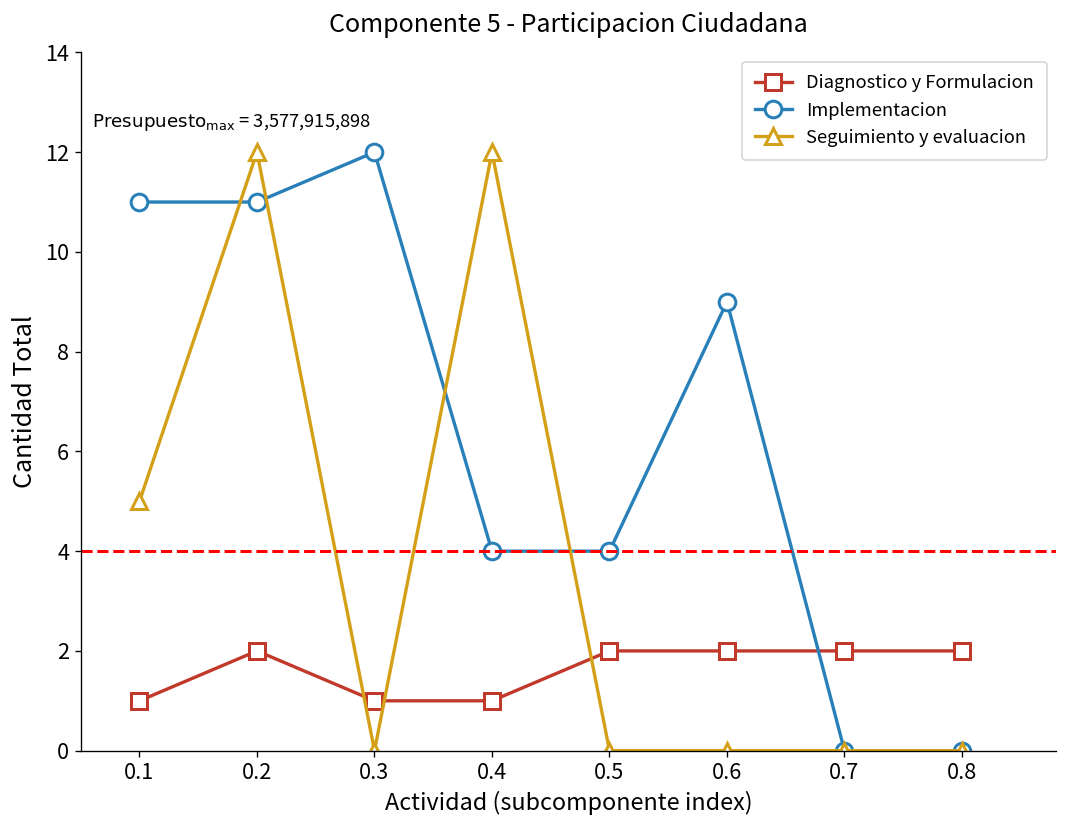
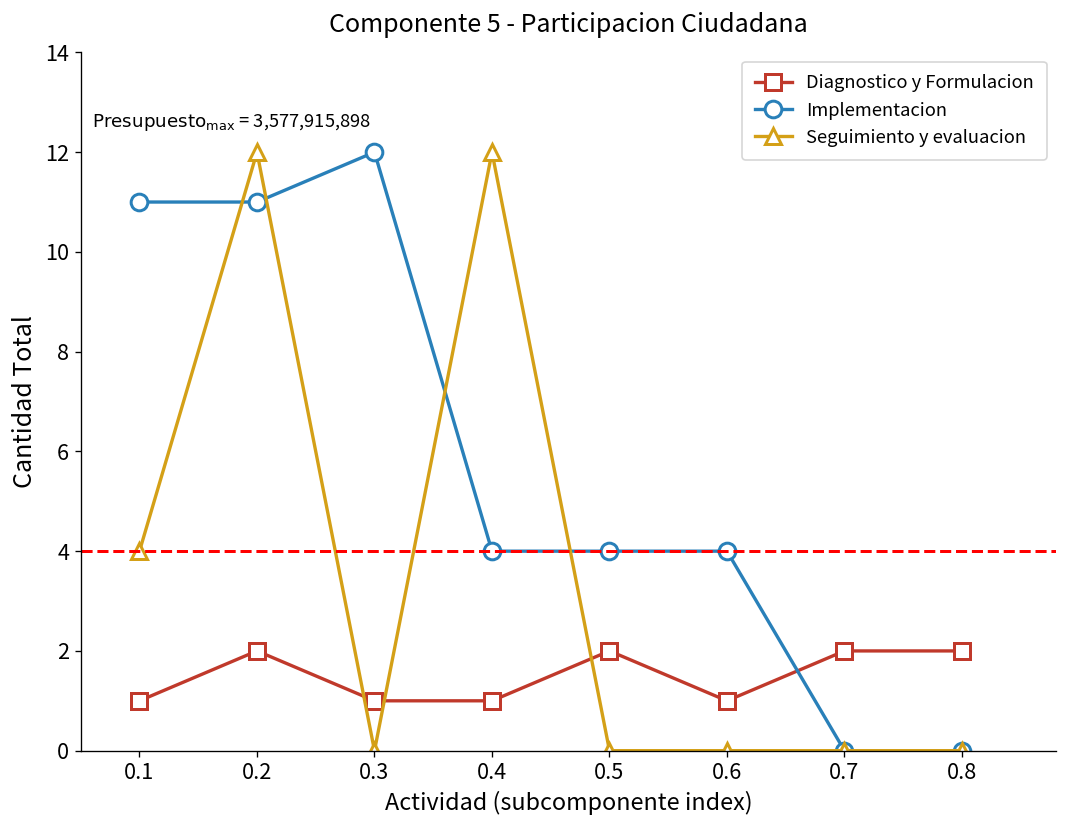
Seguimiento y evaluacion, 0.1: 5 -> 4
Diagnostico y Formulacion, 0.6: 2 -> 1
Implementacion, 0.6: 9 -> 4
